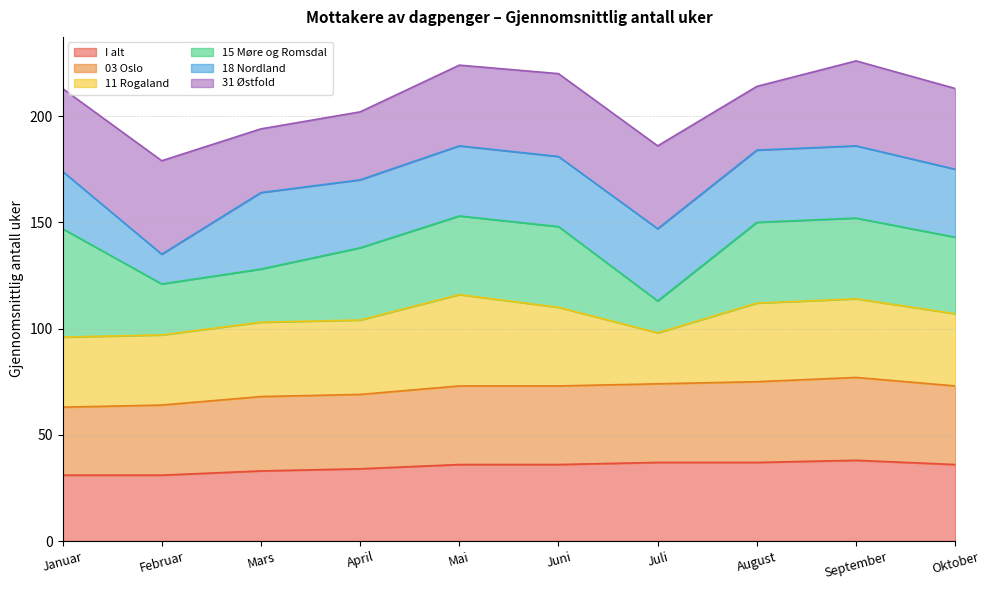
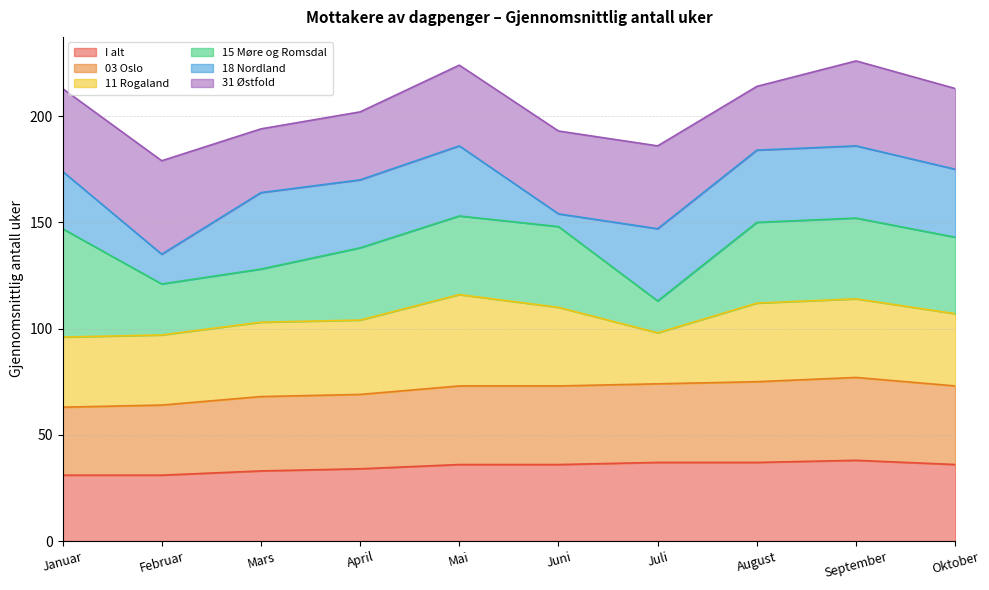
18 Nordland, Juni: 33 -> 6
